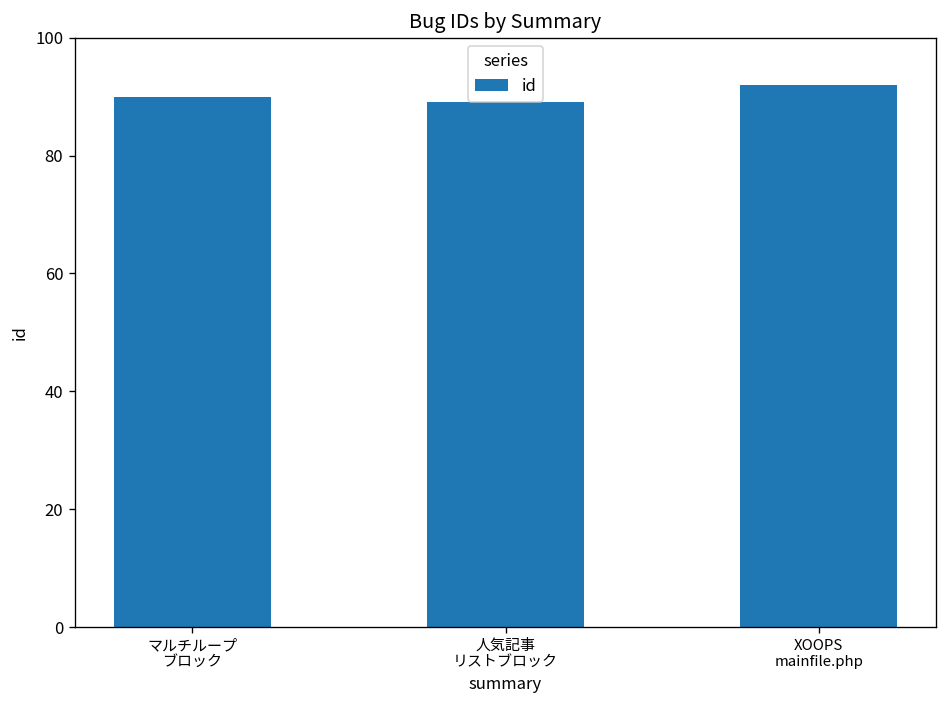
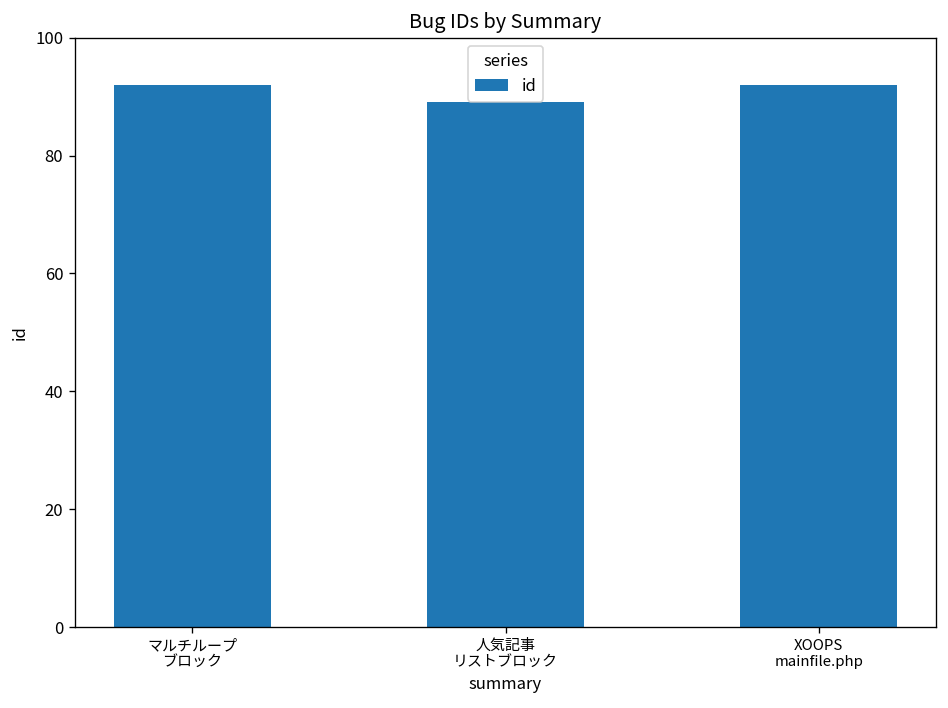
マルチループ ブロック: 90 -> 92
